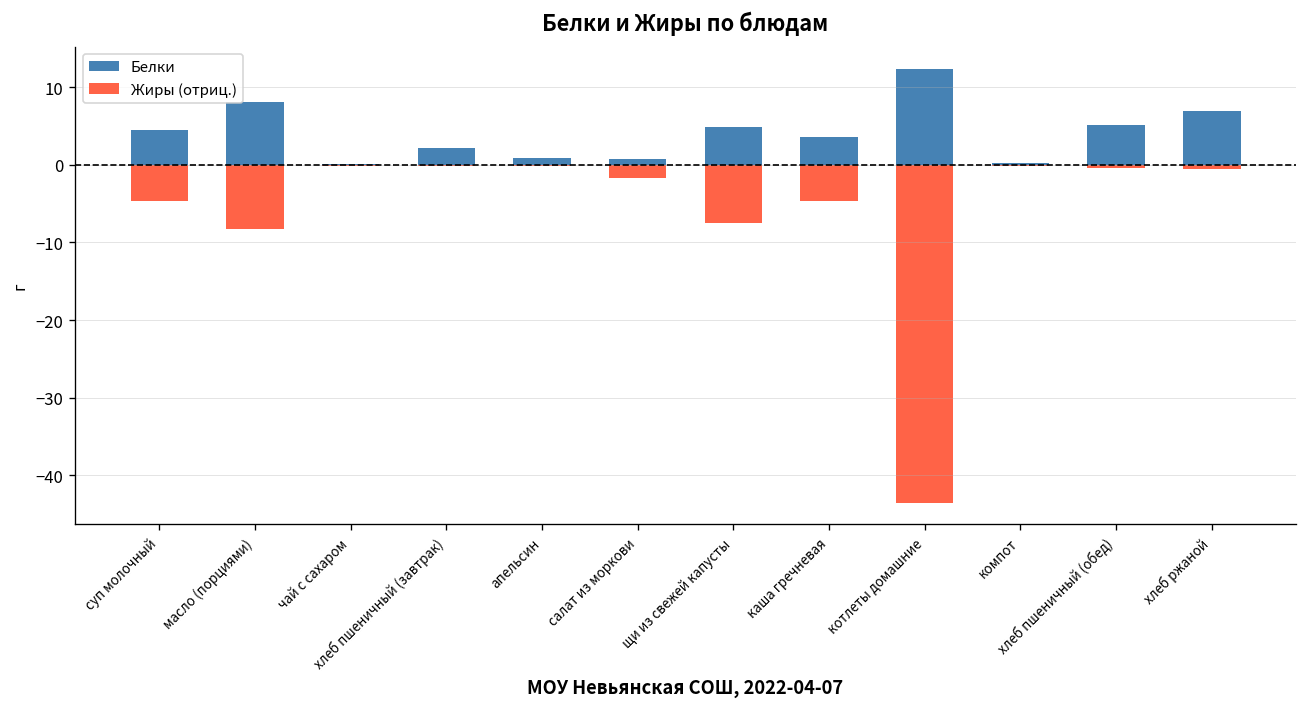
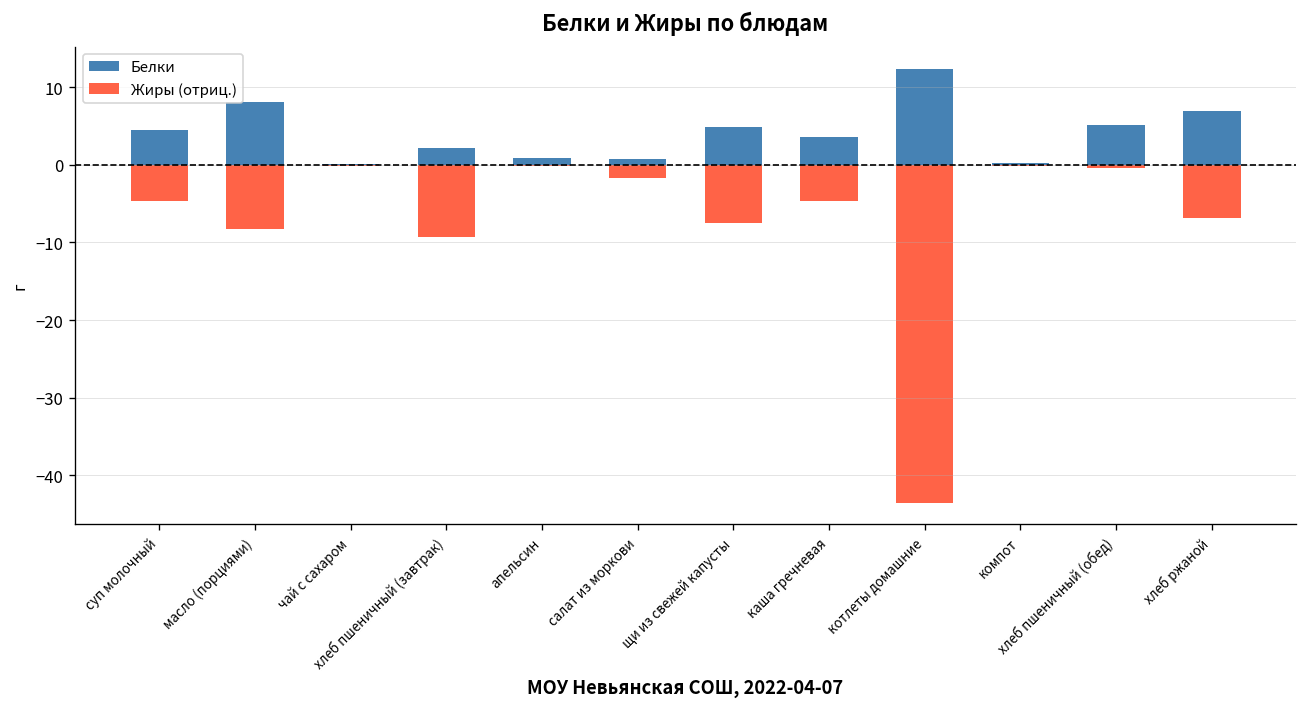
Жиры (отриц.), хлеб пшеничный (завтрак): 0 -> -9
Жиры (отриц.), хлеб ржаной: -1 -> -7
